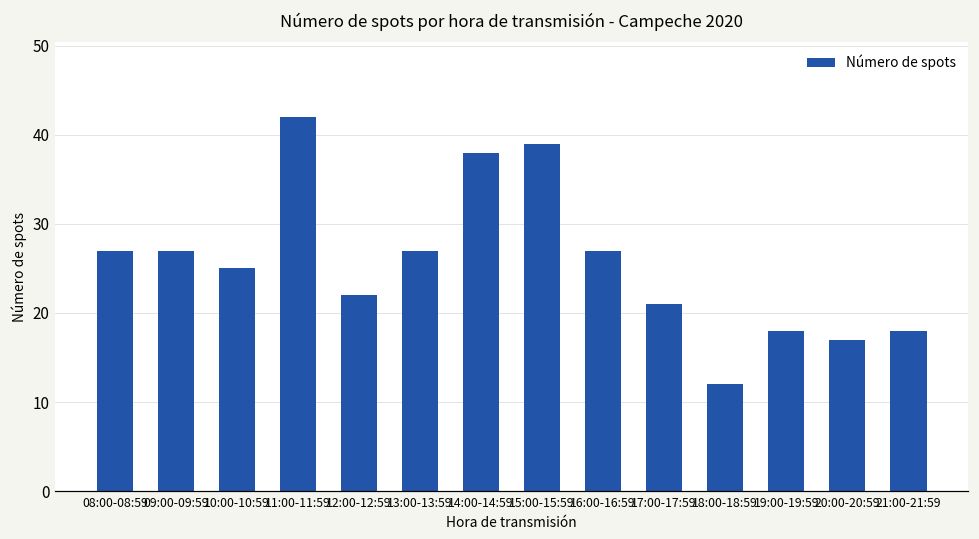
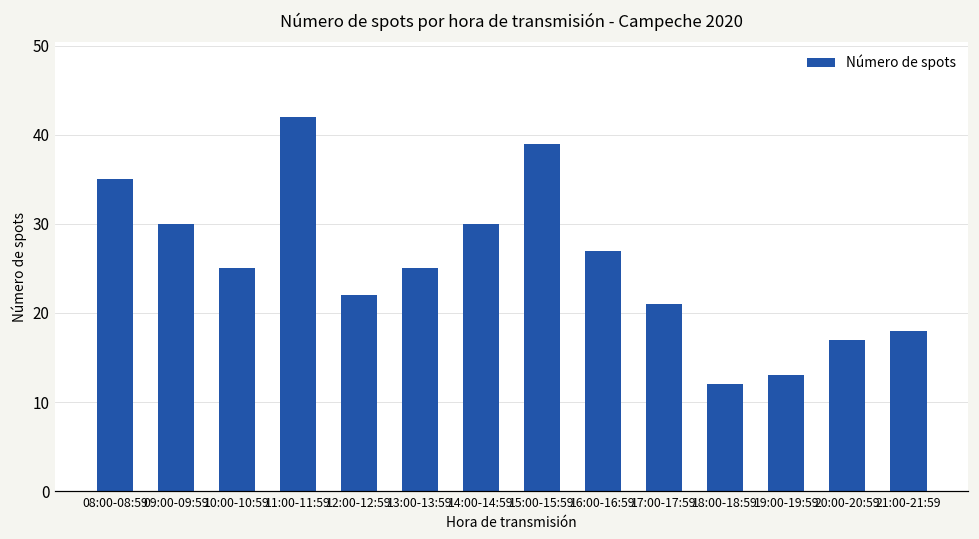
08:00-08:59: 27 -> 35
09:00-09:59: 27 -> 30
13:00-13:59: 27 -> 25
14:00-14:59: 38 -> 30
19:00-19:59: 18 -> 13
